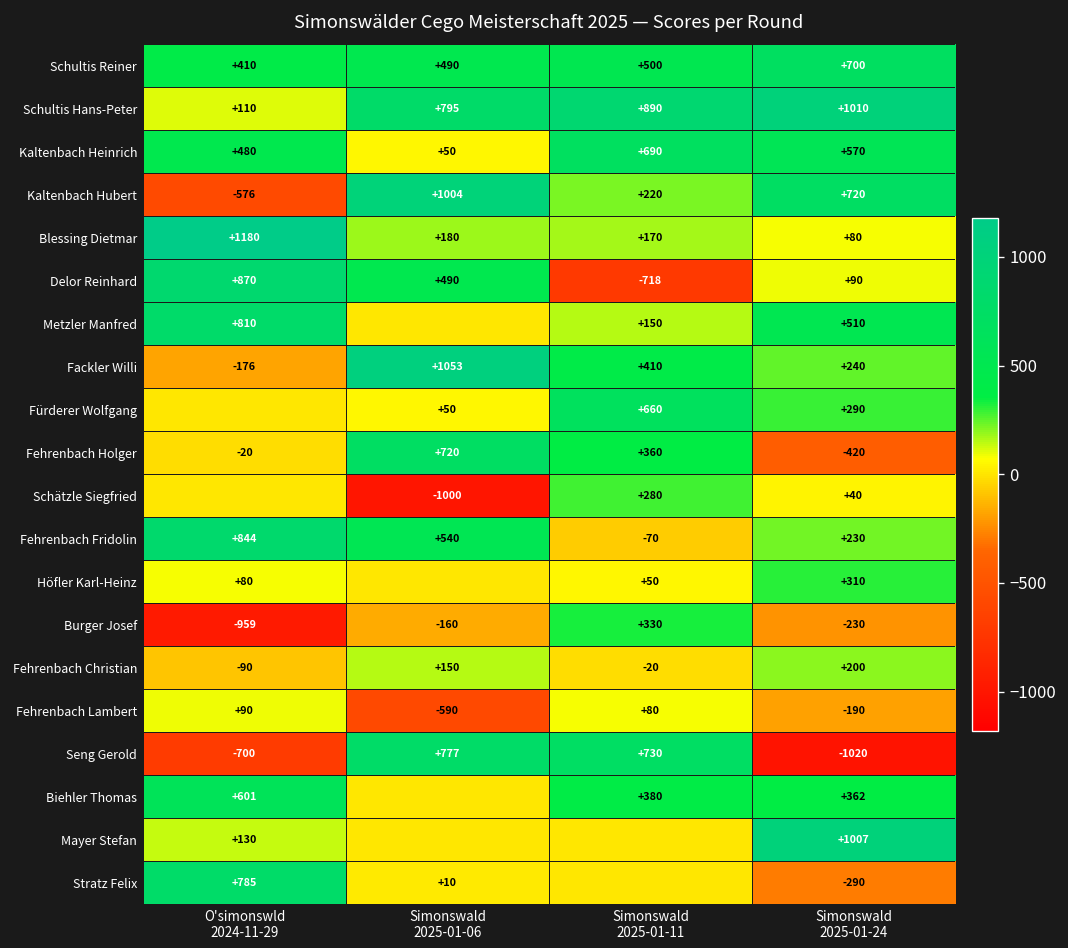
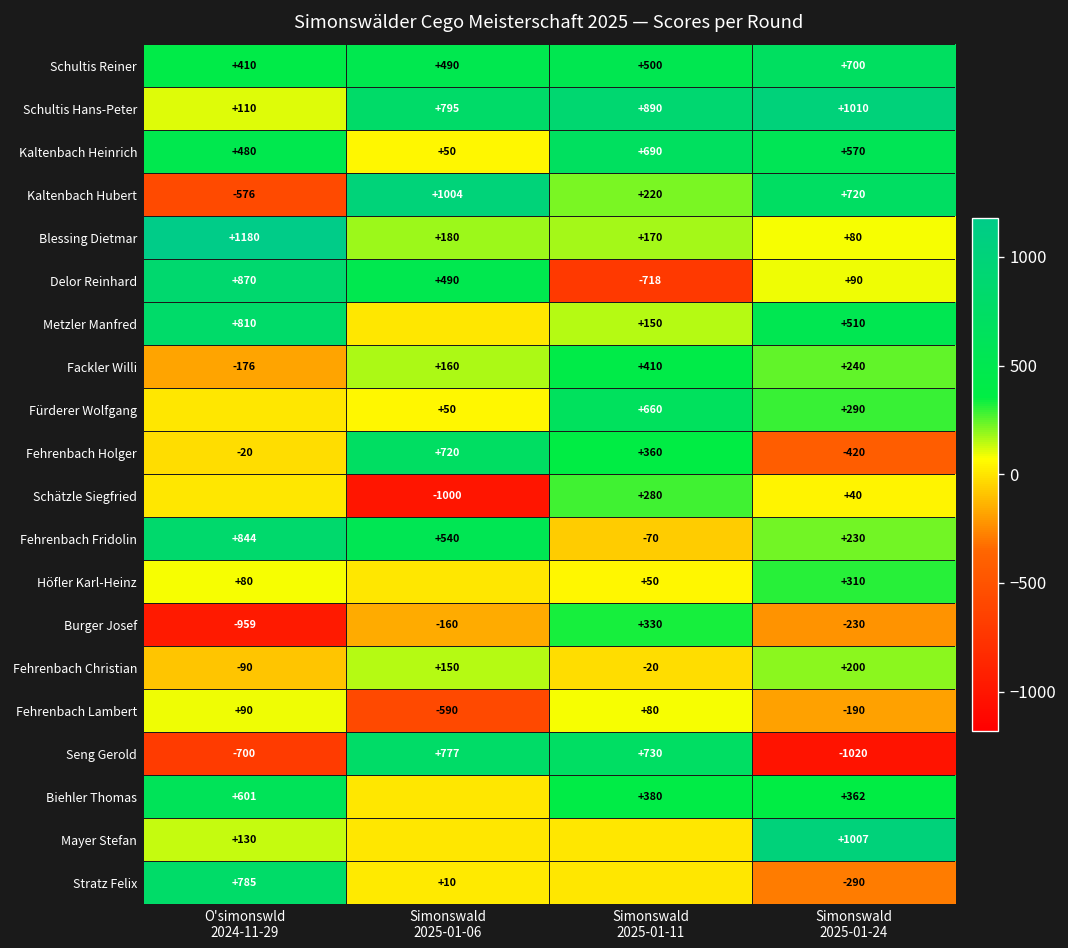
Fackler Willi, Simonswald 2025-01-06: +1053 -> +160
